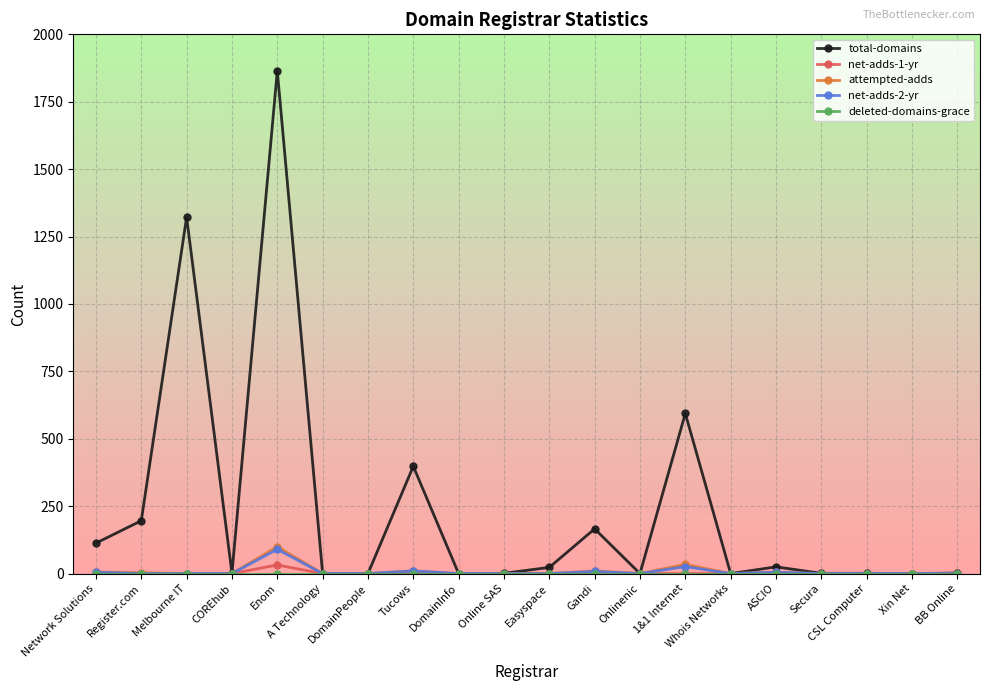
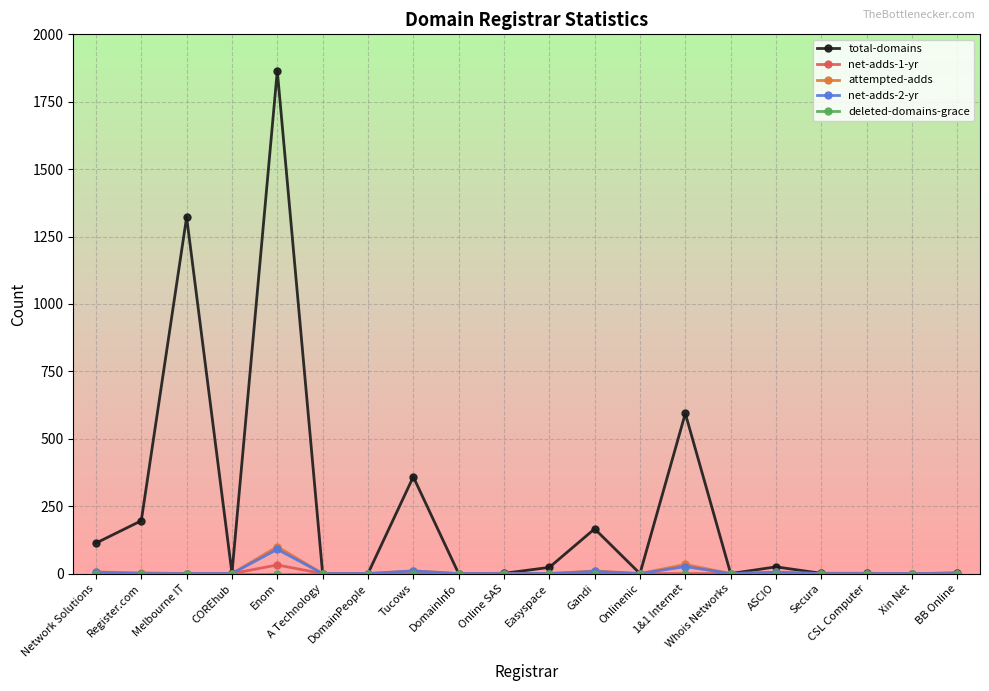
total-domains, Tucows: 400 -> 360
